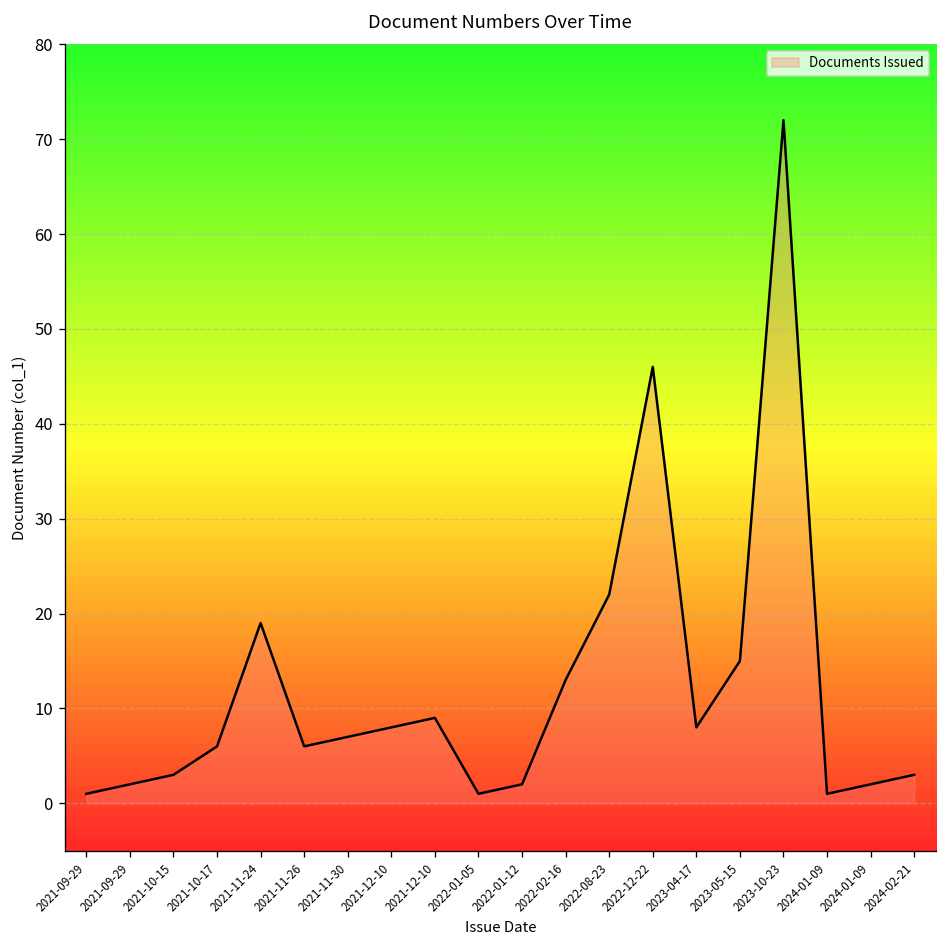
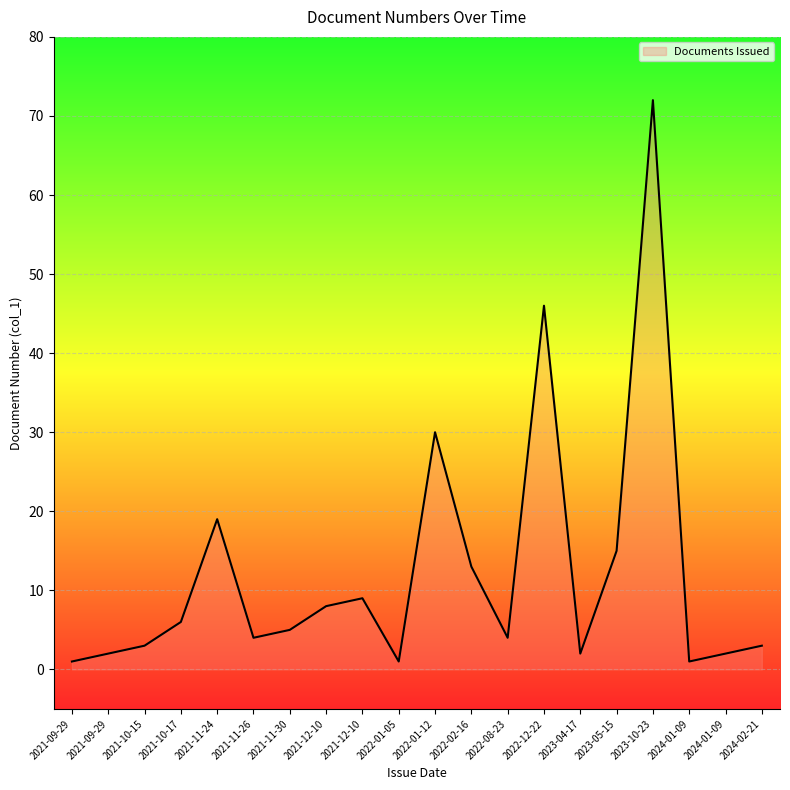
2021-11-26: 6 -> 4
2021-11-30: 7 -> 5
2022-01-12: 2 -> 30
2022-08-23: 22 -> 4
2023-04-17: 8 -> 2
